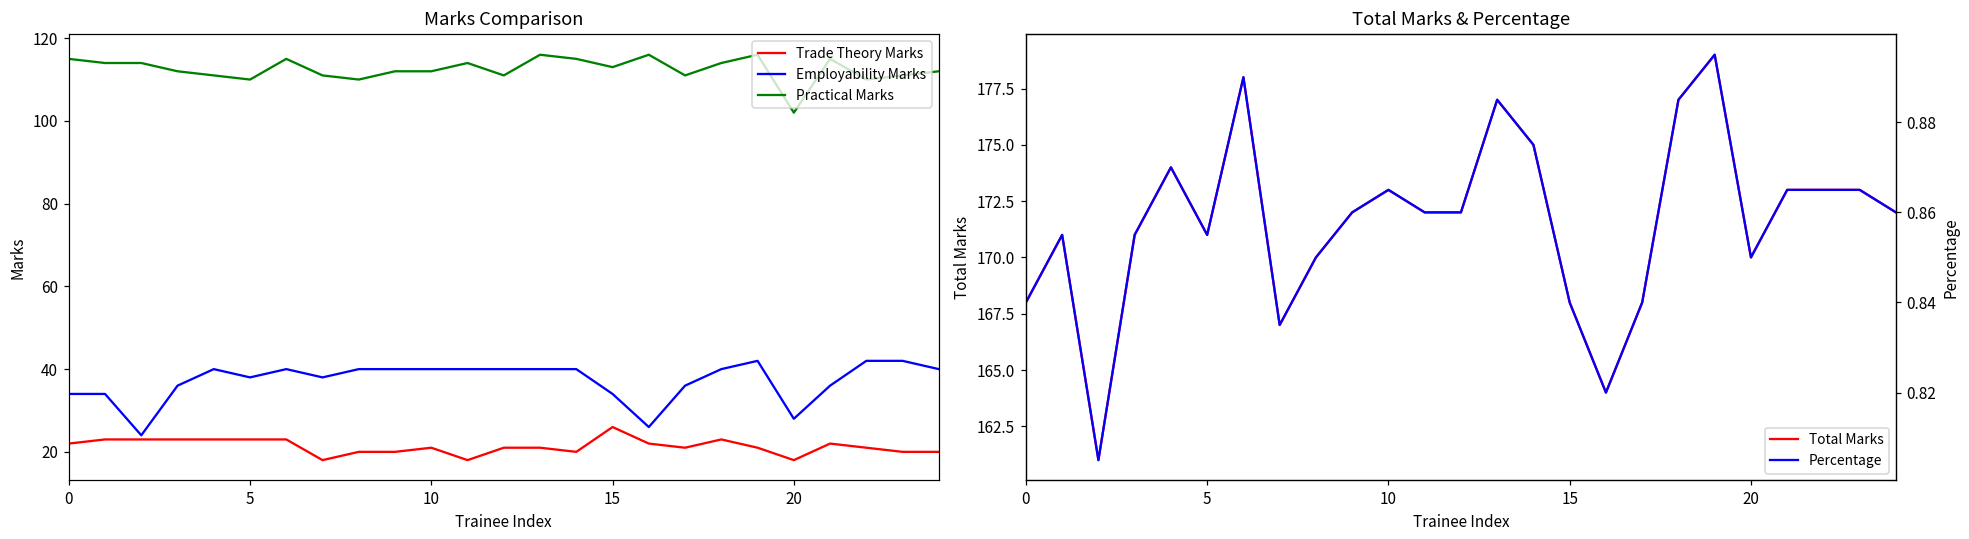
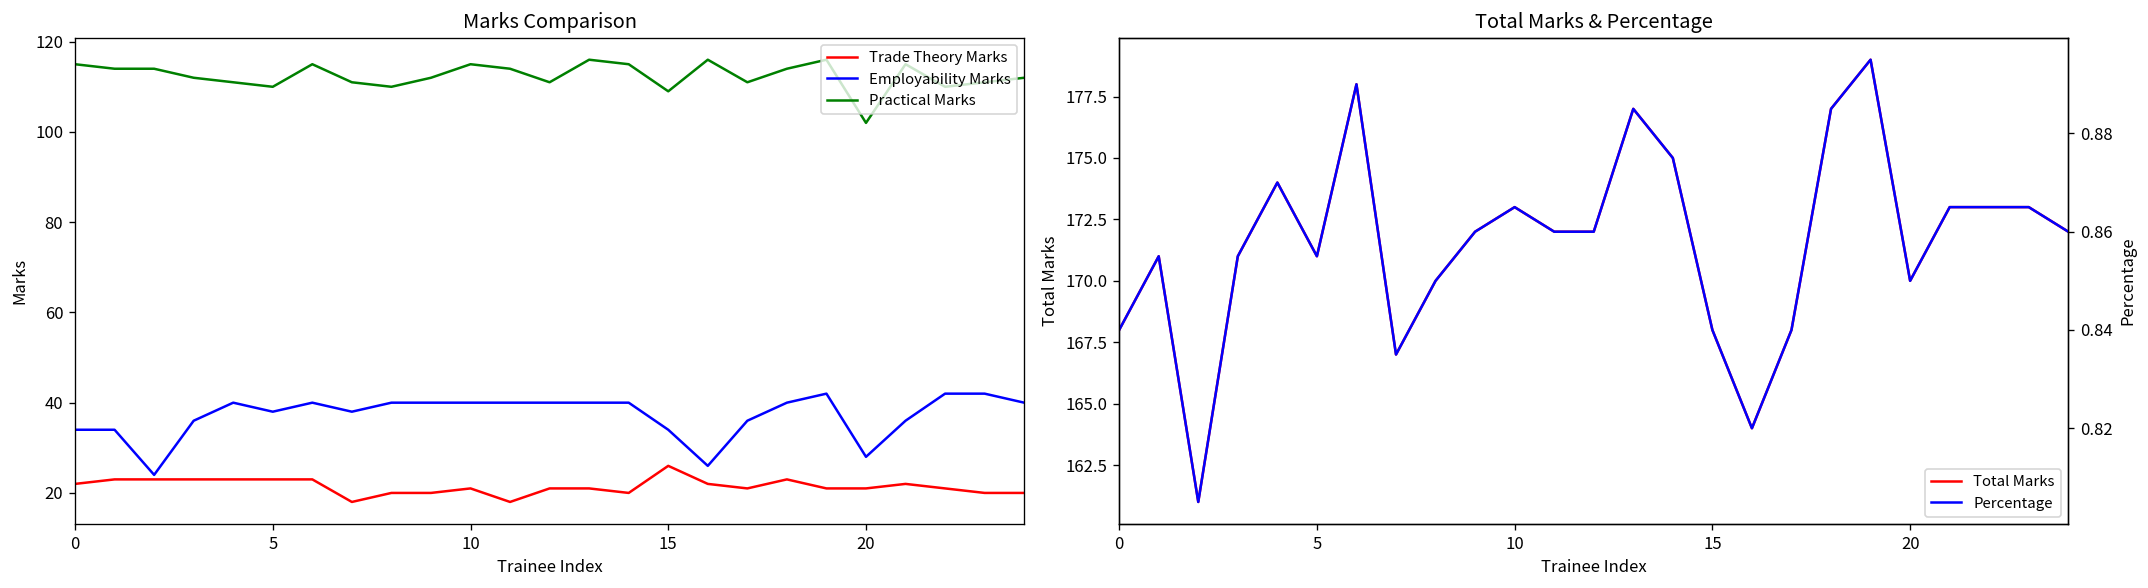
Marks Comparison, Practical Marks, 10: 112 -> 115
Marks Comparison, Practical Marks, 15: 113 -> 109
Marks Comparison, Trade Theory Marks, 20: 18 -> 21
